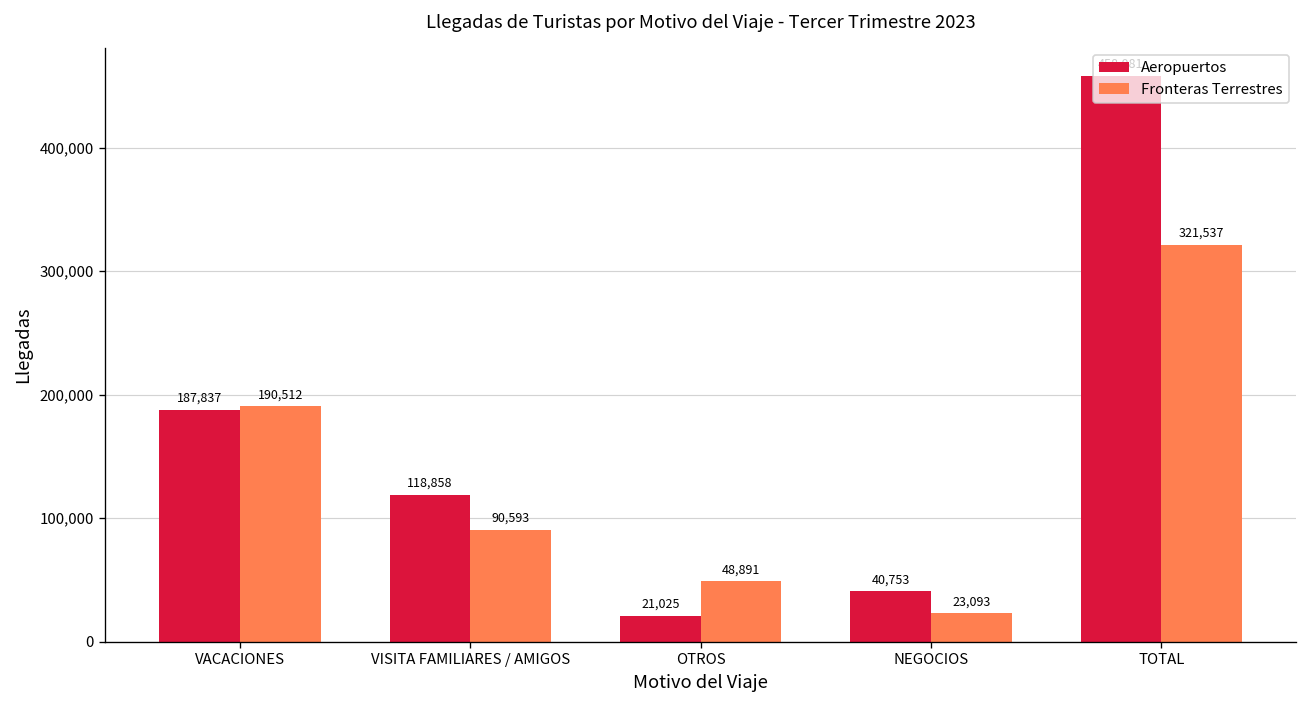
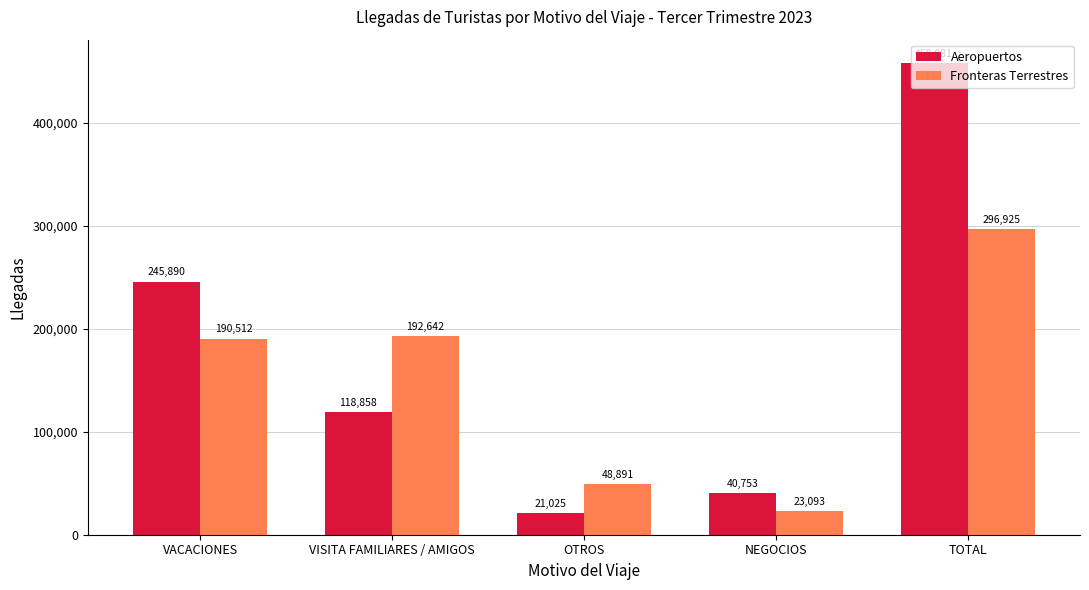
Aeropuertos, VACACIONES: 187,837 -> 245,890
Fronteras Terrestres, VISITA FAMILIARES / AMIGOS: 90,593 -> 192,642
Fronteras Terrestres, TOTAL: 321,537 -> 296,925
